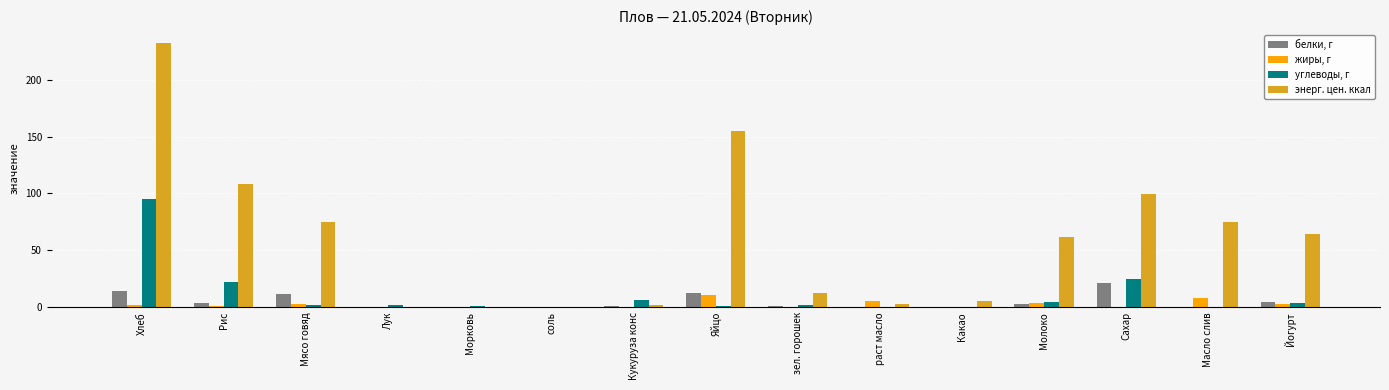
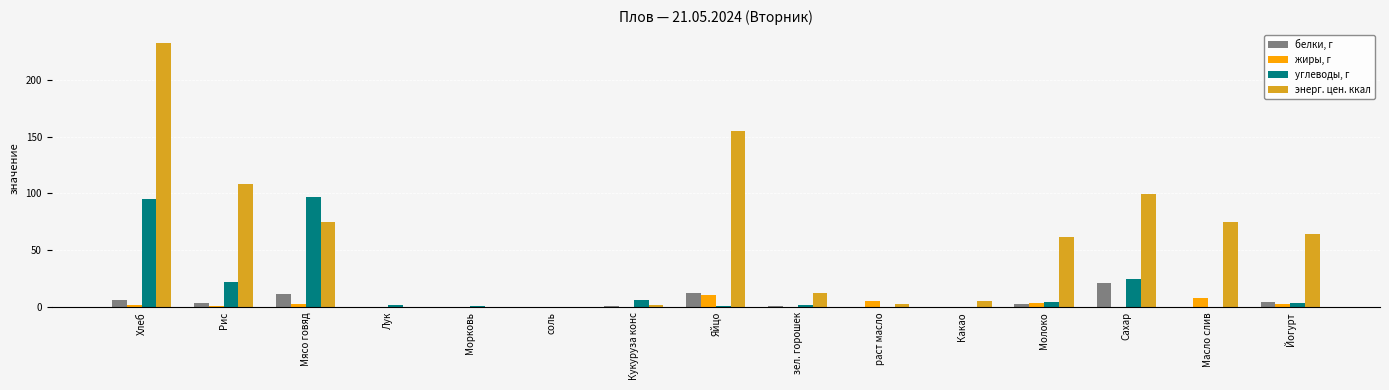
белки, г, Хлеб: 14 -> 6
углеводы, г, Мясо говяд: 2 -> 97
